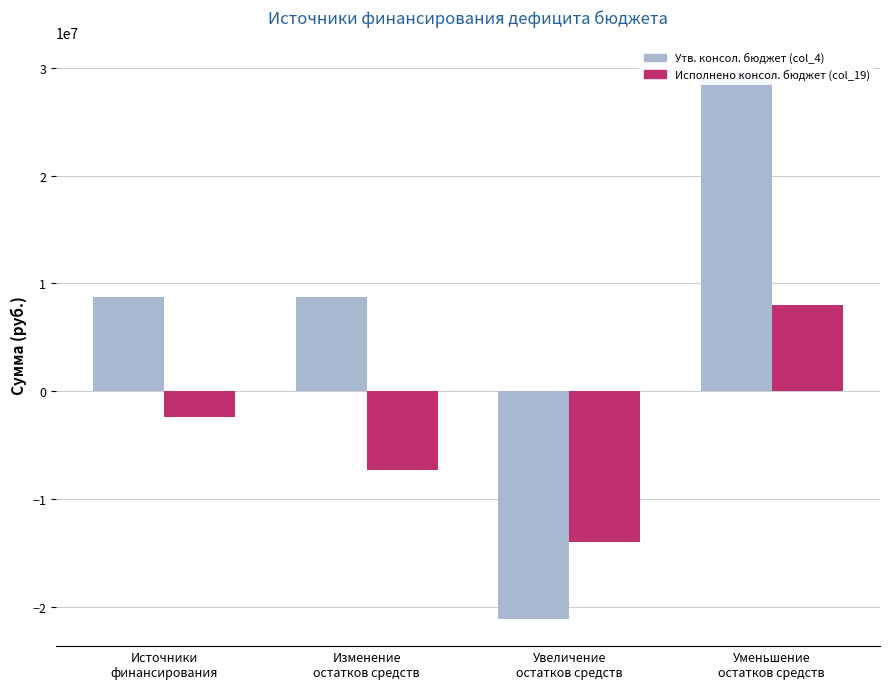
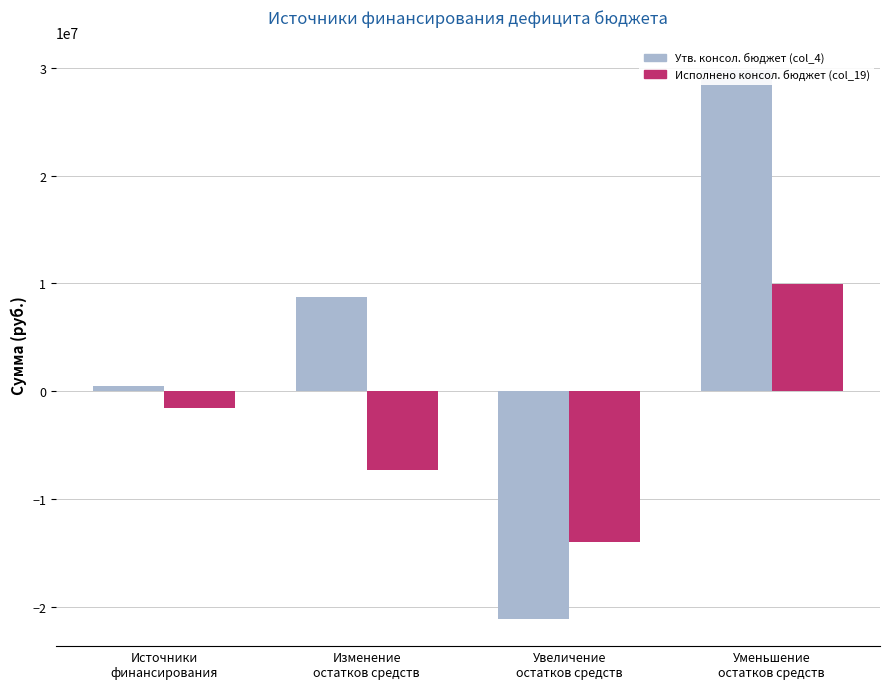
Утв. консол. бюджет (col_4), Источники финансирования: 8700000 -> 500000
Исполнено консол. бюджет (col_19), Источники финансирования: -2400000 -> -1600000
Исполнено консол. бюджет (col_19), Уменьшение остатков средств: 8000000 -> 9900000
